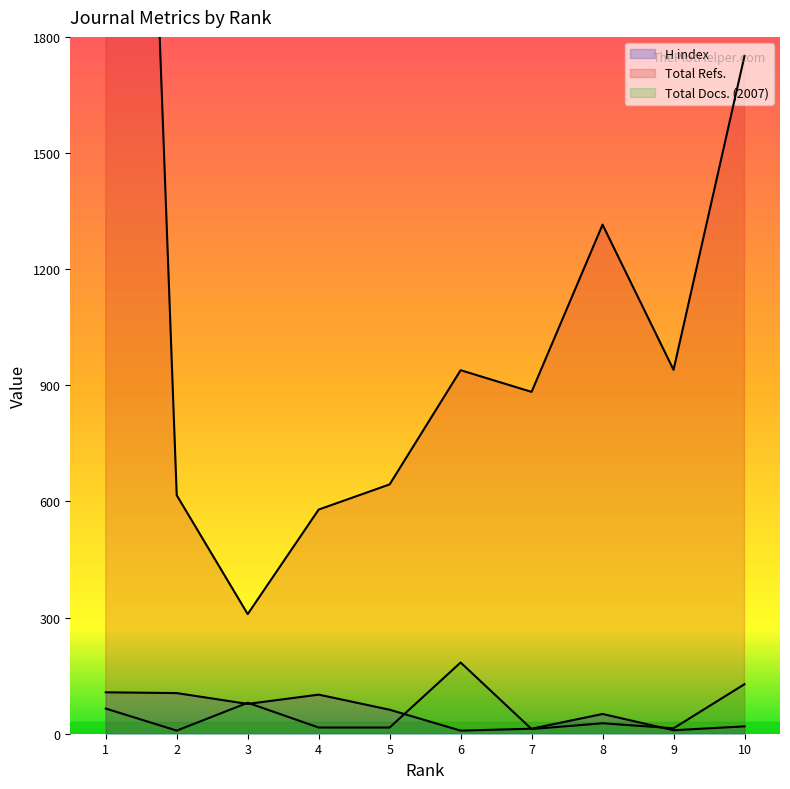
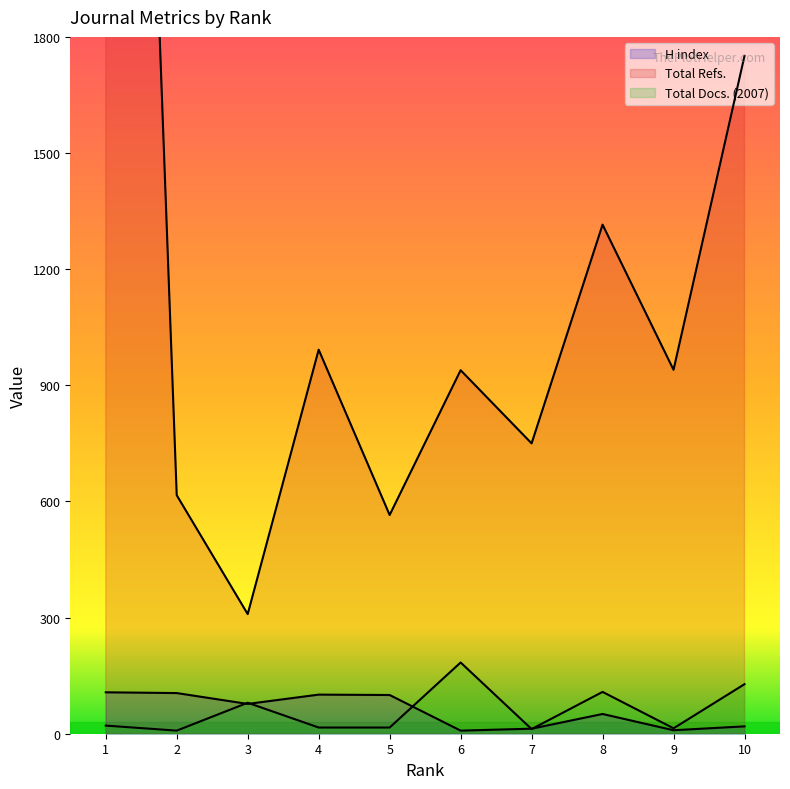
Total Docs. (2007), 1: 70 -> 20
Total Refs., 4: 580 -> 990
H index, 5: 60 -> 100
Total Refs., 5: 640 -> 570
Total Refs., 7: 880 -> 750
Total Docs. (2007), 8: 30 -> 110
